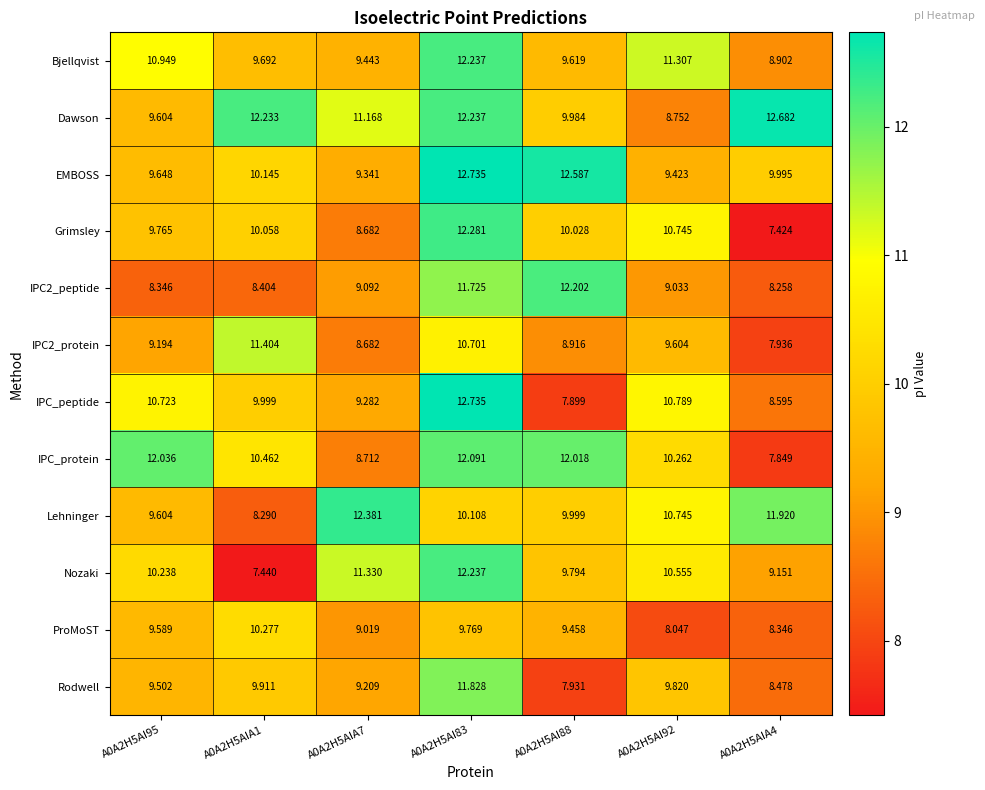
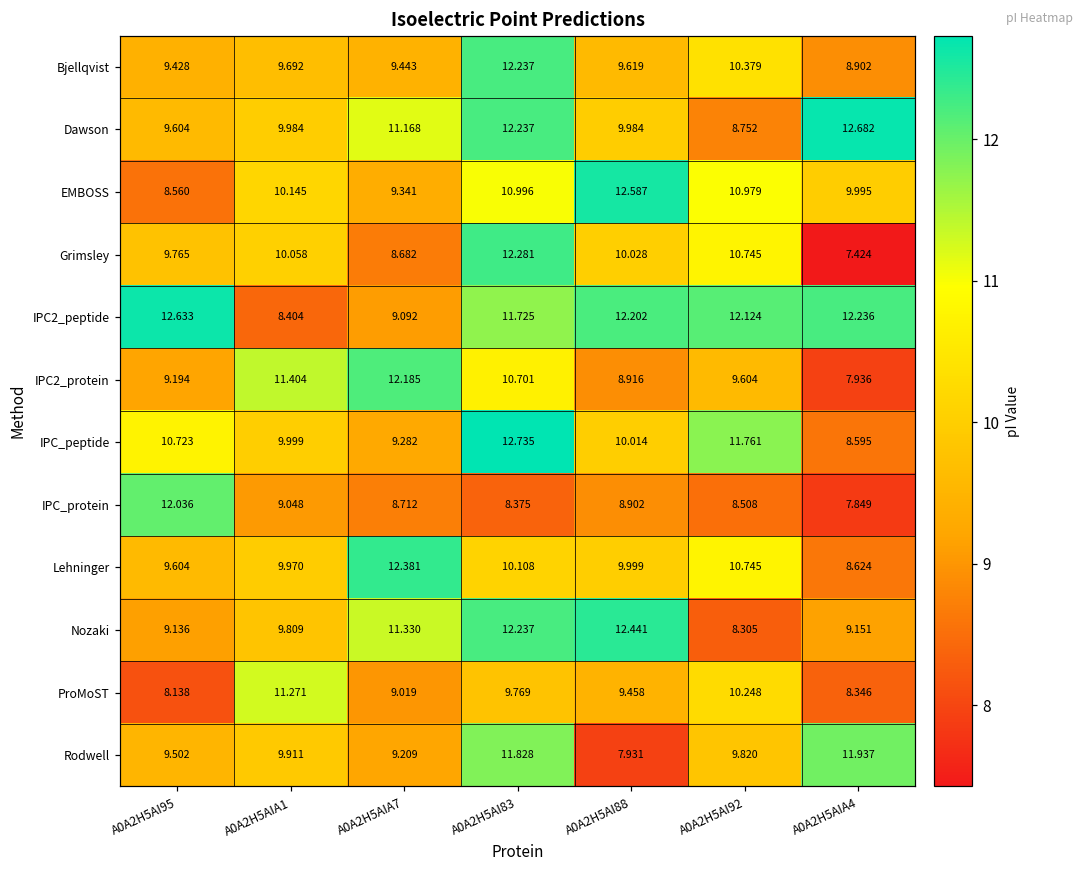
Bjellqvist, A0A2H5AI95: 10.949 -> 9.428
Bjellqvist, A0A2H5AI92: 11.307 -> 10.379
Dawson, A0A2H5AIA1: 12.233 -> 9.984
EMBOSS, A0A2H5AI95: 9.648 -> 8.560
EMBOSS, A0A2H5AI83: 12.735 -> 10.996
EMBOSS, A0A2H5AI92: 9.423 -> 10.979
IPC2_peptide, A0A2H5AI95: 8.346 -> 12.633
IPC2_peptide, A0A2H5AI92: 9.033 -> 12.124
IPC2_peptide, A0A2H5AIA4: 8.258 -> 12.236
IPC2_protein, A0A2H5AIA7: 8.682 -> 12.185
IPC_peptide, A0A2H5AI88: 7.899 -> 10.014
IPC_peptide, A0A2H5AI92: 10.789 -> 11.761
IPC_protein, A0A2H5AIA1: 10.462 -> 9.048
IPC_protein, A0A2H5AI83: 12.091 -> 8.375
IPC_protein, A0A2H5AI88: 12.018 -> 8.902
IPC_protein, A0A2H5AI92: 10.262 -> 8.508
Lehninger, A0A2H5AIA1: 8.290 -> 9.970
Lehninger, A0A2H5AIA4: 11.920 -> 8.624
Nozaki, A0A2H5AI95: 10.238 -> 9.136
Nozaki, A0A2H5AIA1: 7.440 -> 9.809
Nozaki, A0A2H5AI88: 9.794 -> 12.441
Nozaki, A0A2H5AI92: 10.555 -> 8.305
ProMoST, A0A2H5AI95: 9.589 -> 8.138
ProMoST, A0A2H5AIA1: 10.277 -> 11.271
ProMoST, A0A2H5AI92: 8.047 -> 10.248
Rodwell, A0A2H5AIA4: 8.478 -> 11.937
